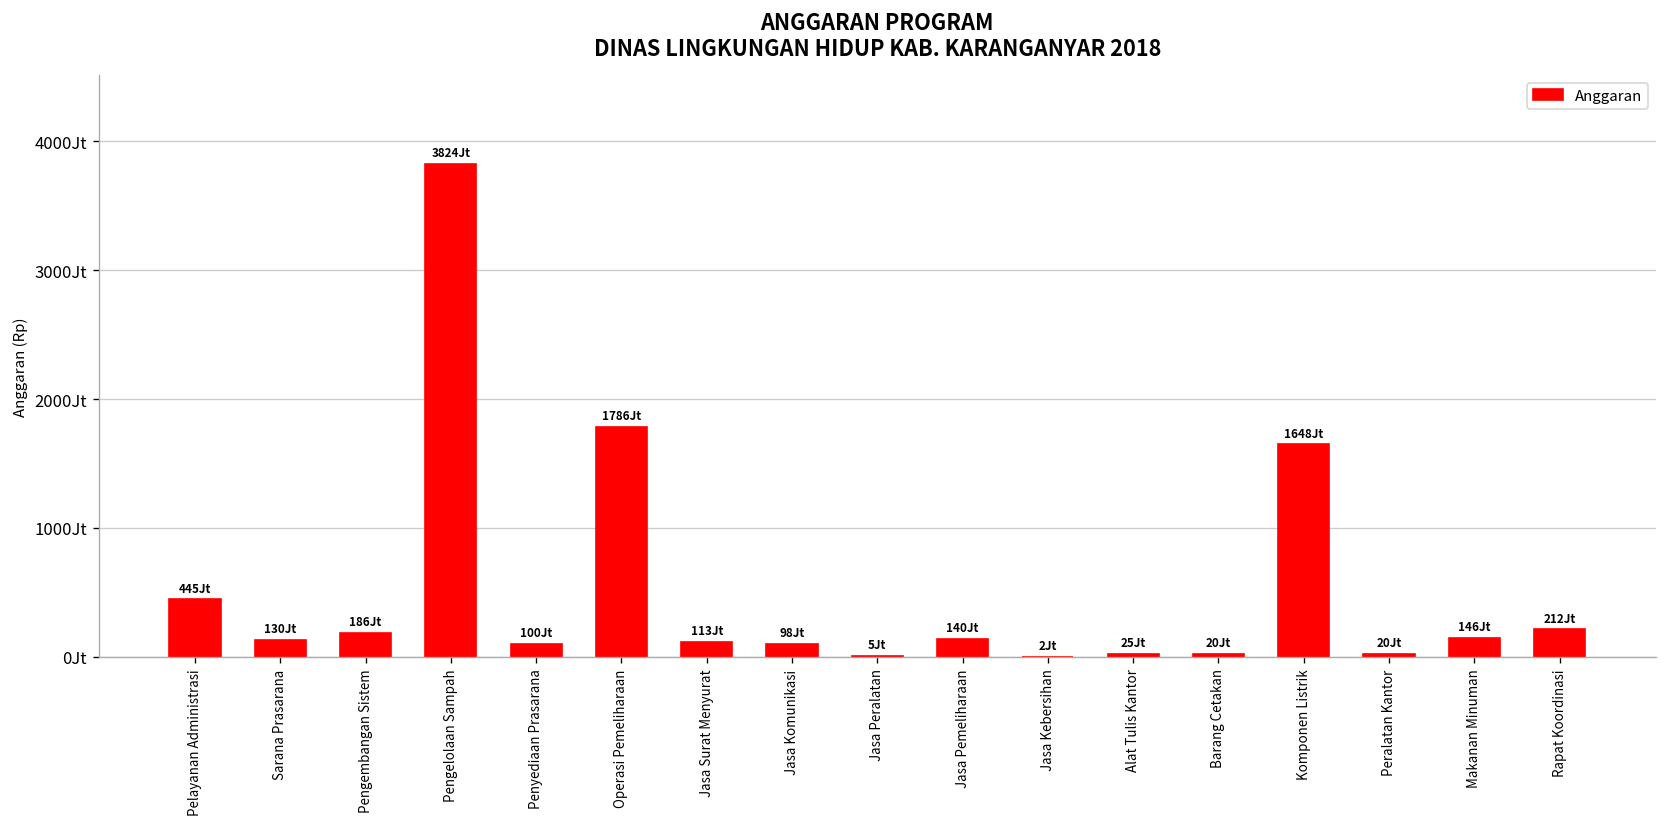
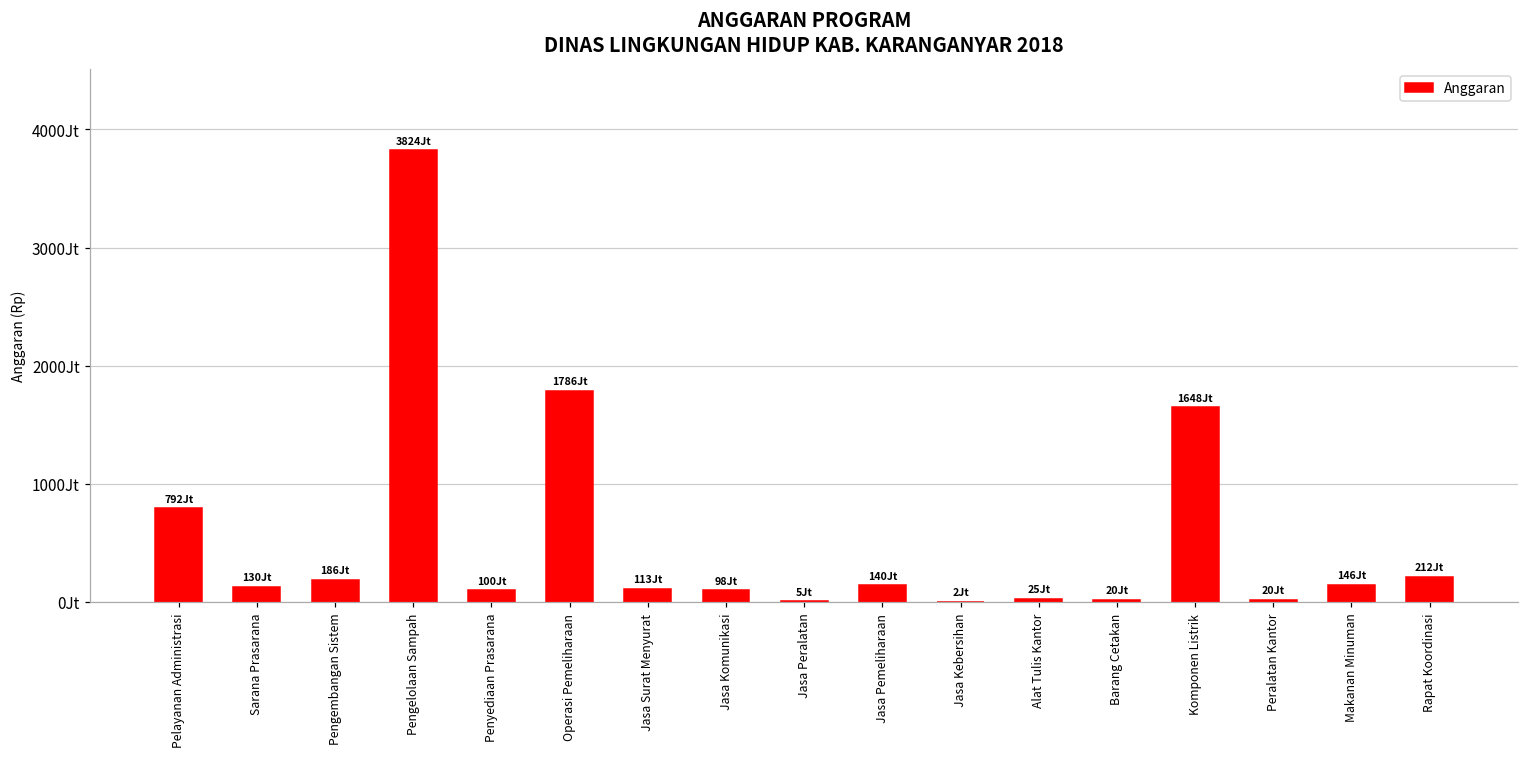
Pelayanan Administrasi: 445 -> 792
